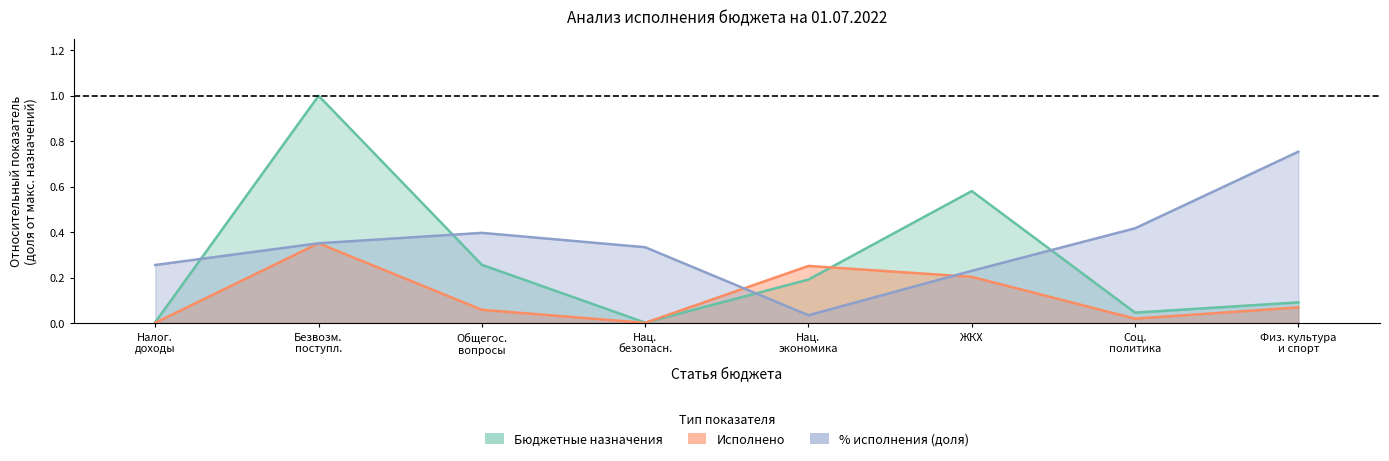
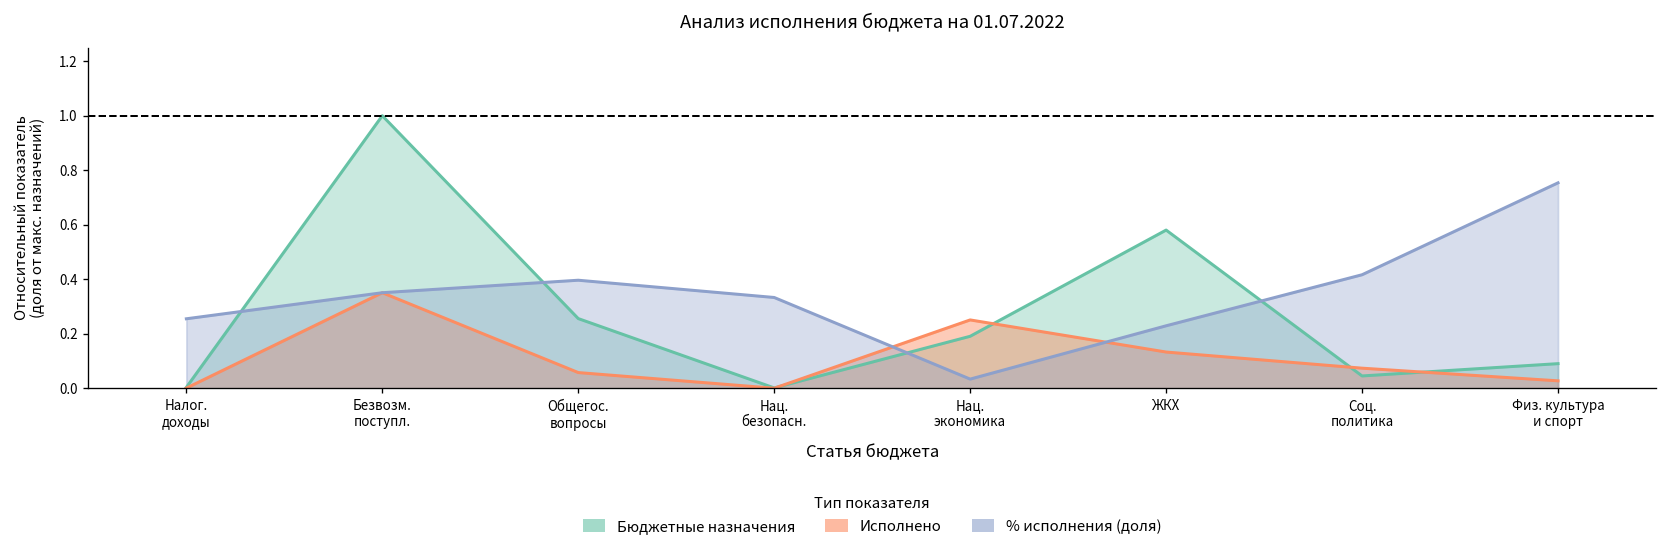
Исполнено, ЖКХ: 0.20 -> 0.13
Исполнено, Соц. политика: 0.02 -> 0.07
Исполнено, Физ. культура и спорт: 0.07 -> 0.03
